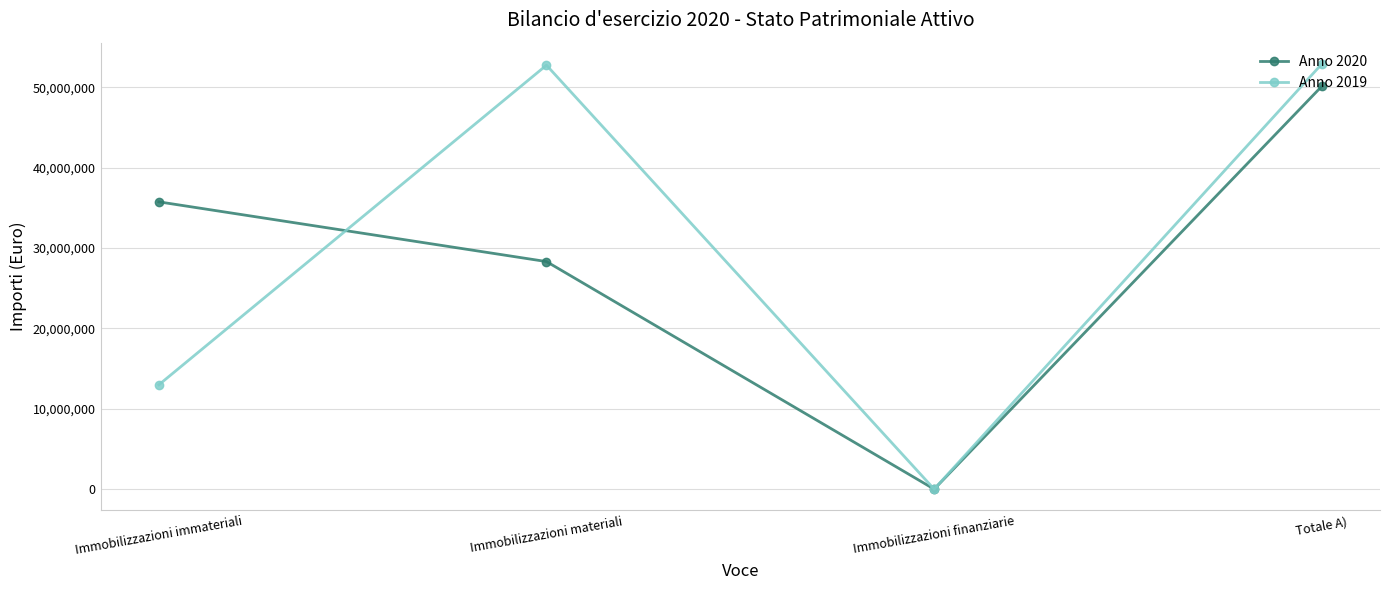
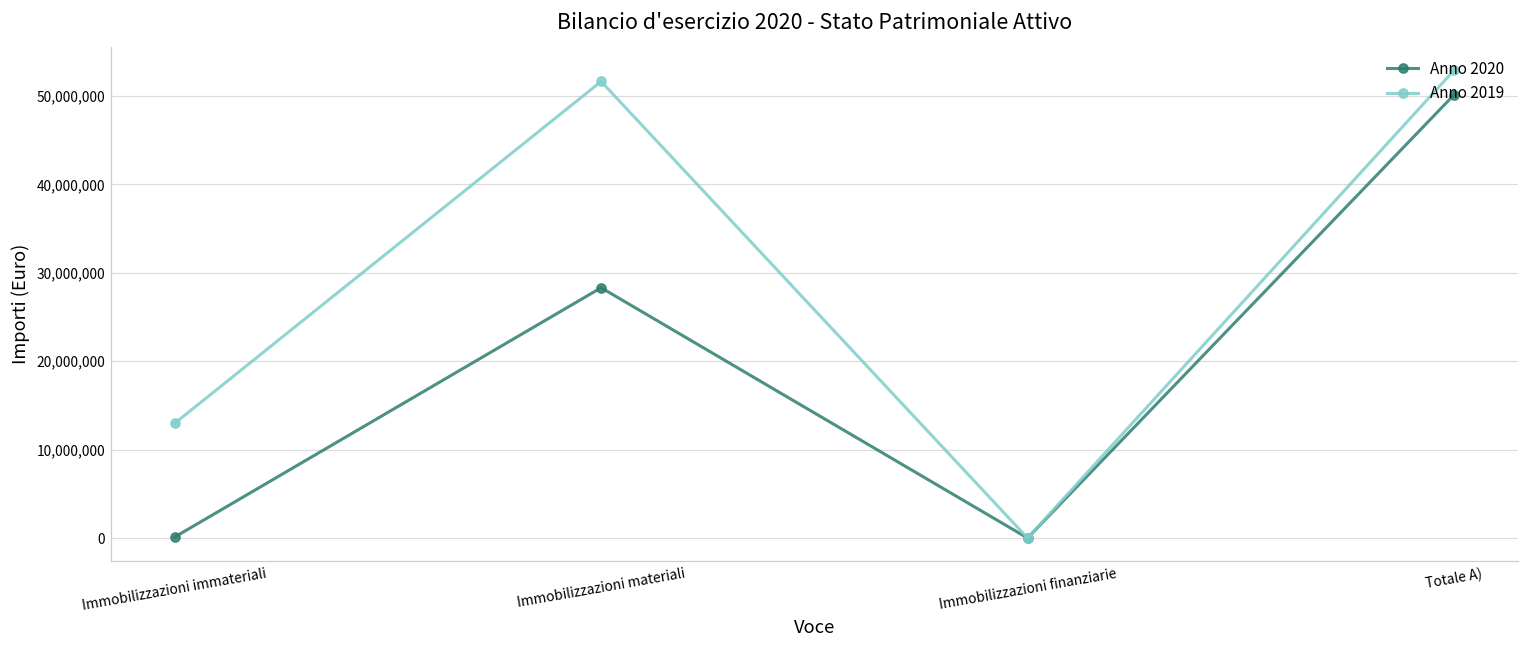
Anno 2020, Immobilizzazioni immateriali: 36,000,000 -> 0
Anno 2019, Immobilizzazioni materiali: 53,000,000 -> 52,000,000
